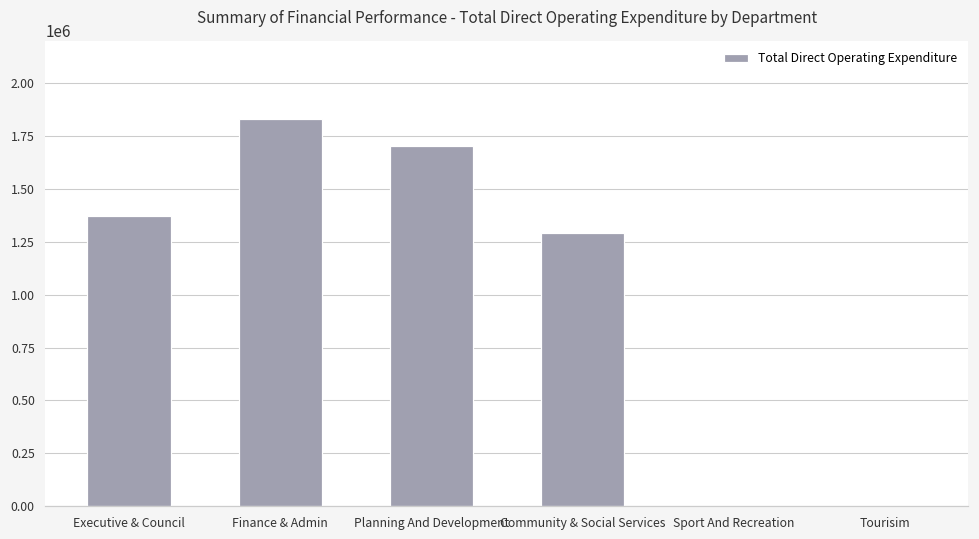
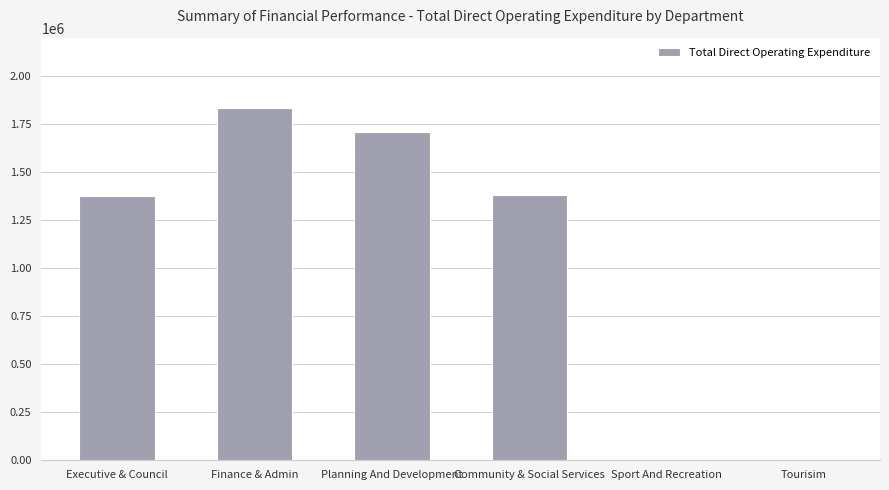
Community & Social Services: 1290000 -> 1380000
